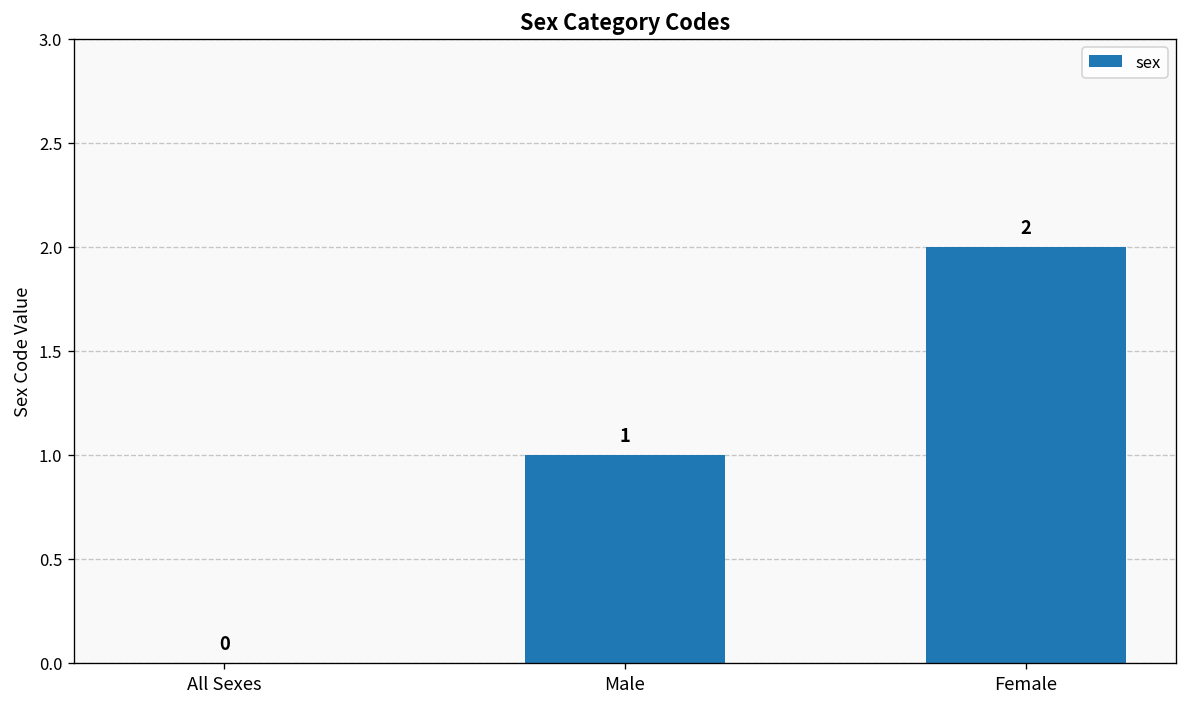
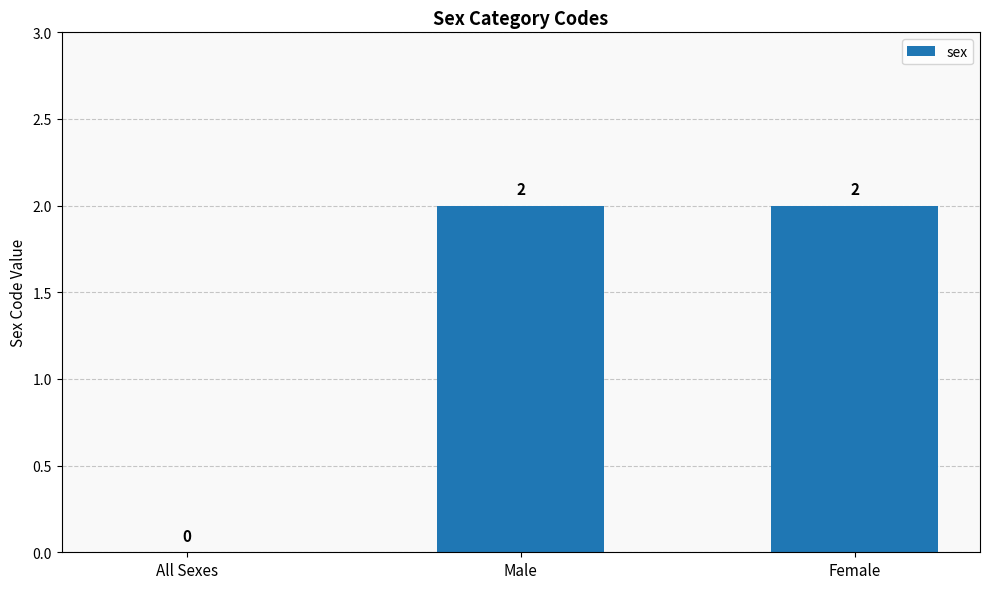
Male: 1 -> 2
